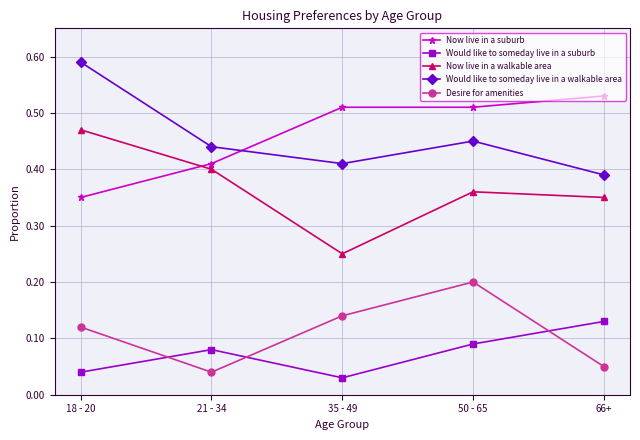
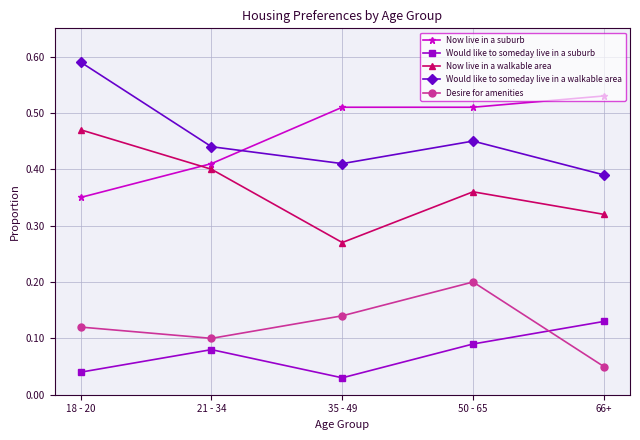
Desire for amenities, 21 - 34: 0.04 -> 0.10
Now live in a walkable area, 35 - 49: 0.25 -> 0.27
Now live in a walkable area, 66+: 0.35 -> 0.32
